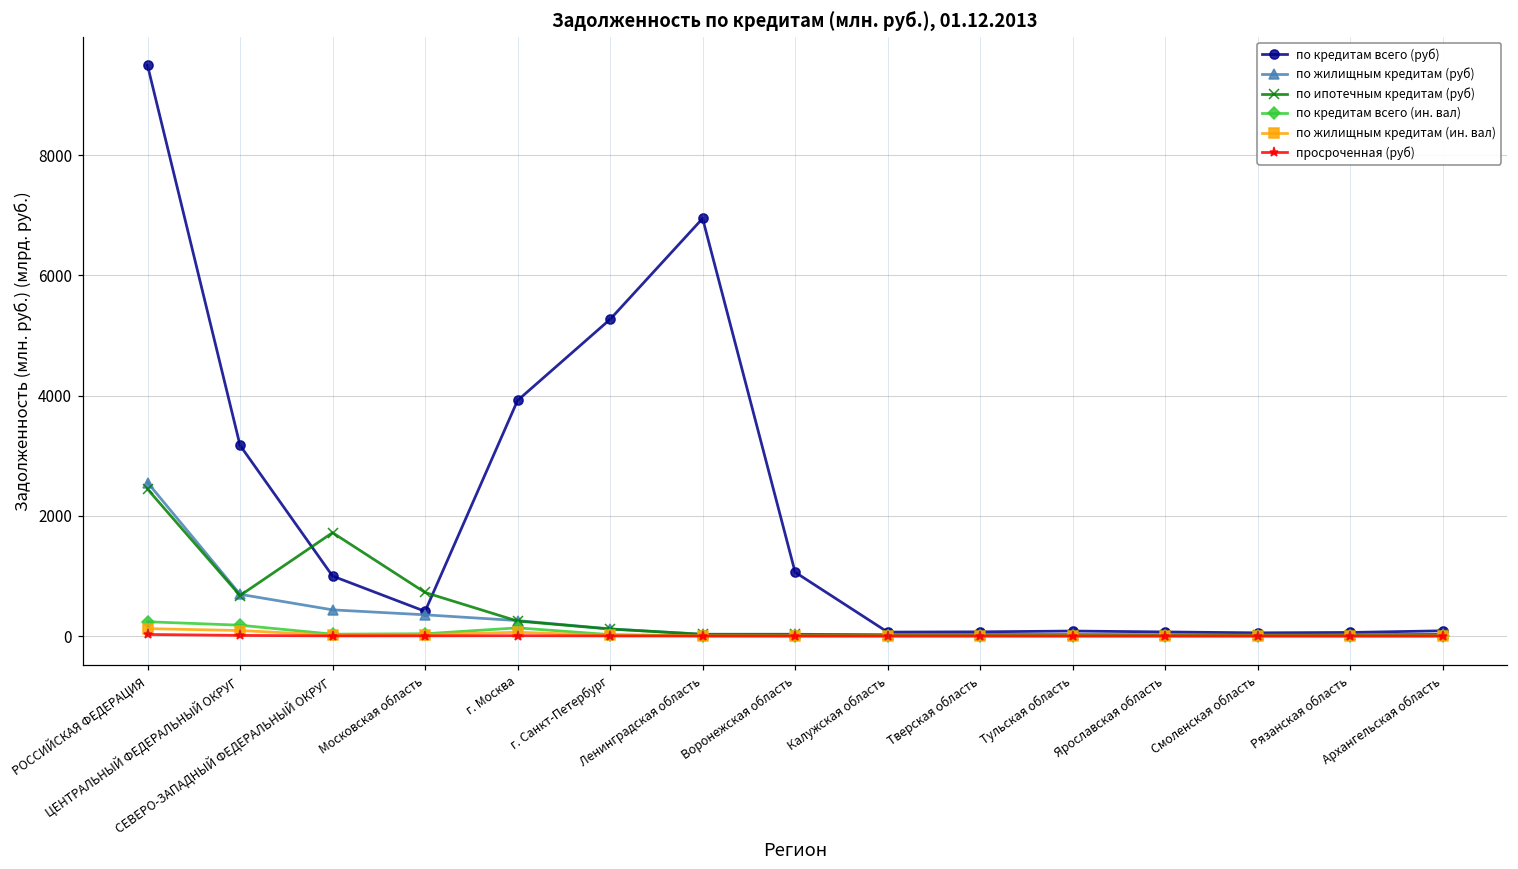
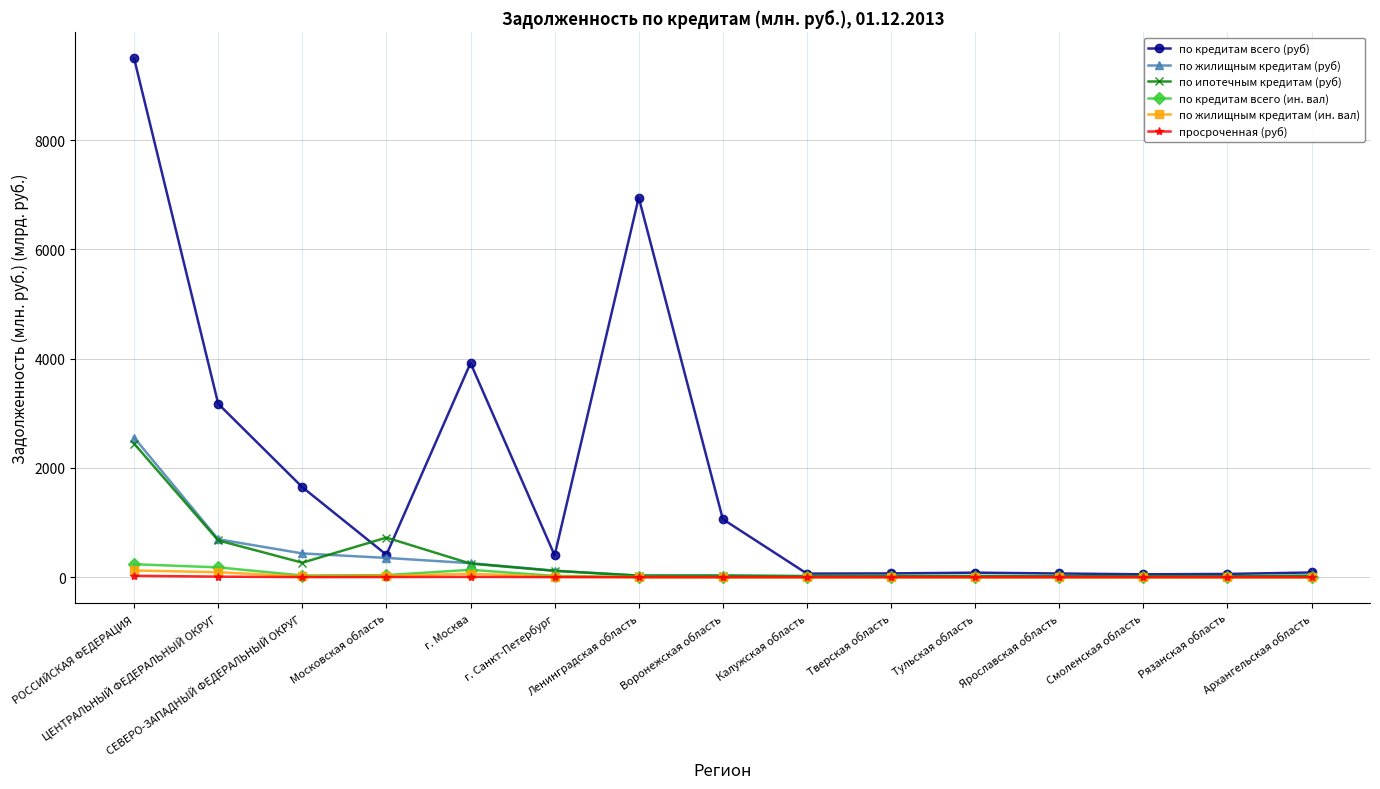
по кредитам всего (руб), СЕВЕРО-ЗАПАДНЫЙ ФЕДЕРАЛЬНЫЙ ОКРУГ: 1000 -> 1600
по ипотечным кредитам (руб), СЕВЕРО-ЗАПАДНЫЙ ФЕДЕРАЛЬНЫЙ ОКРУГ: 1700 -> 300
по кредитам всего (руб), г. Санкт-Петербург: 5300 -> 400
